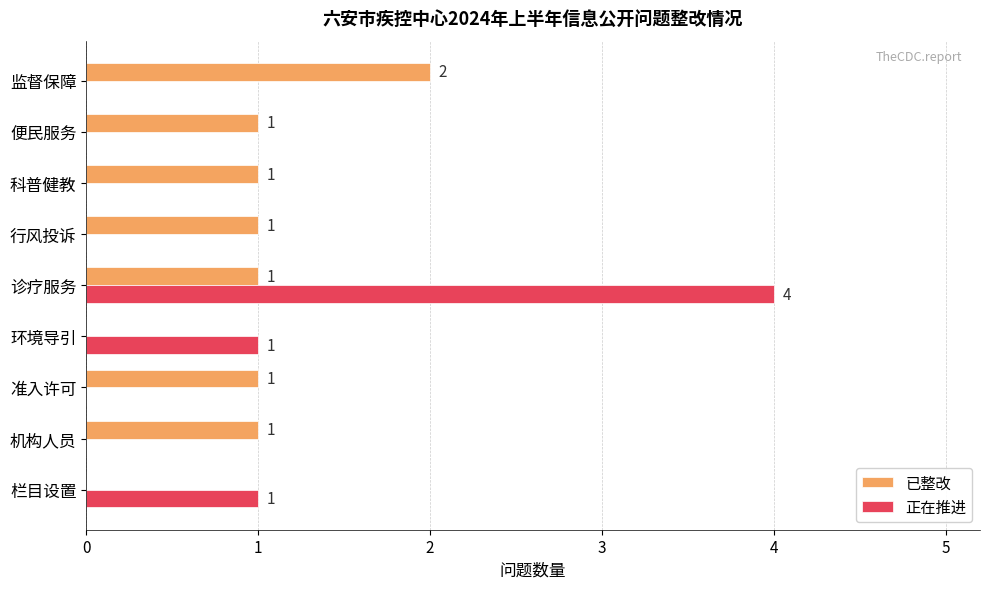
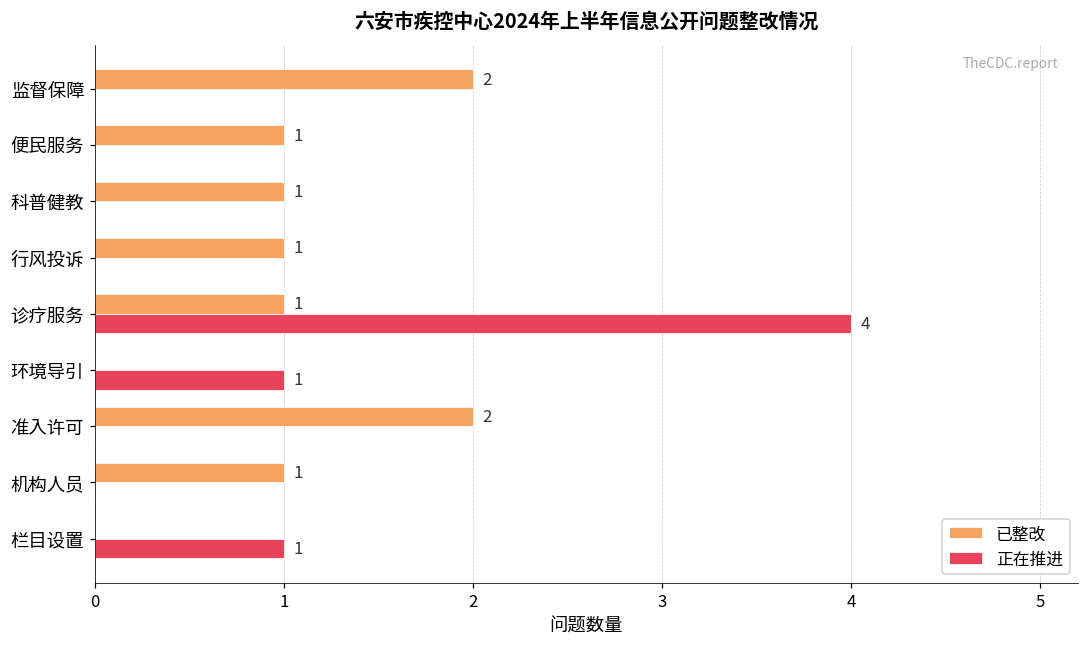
已整改, 准入许可: 1 -> 2
